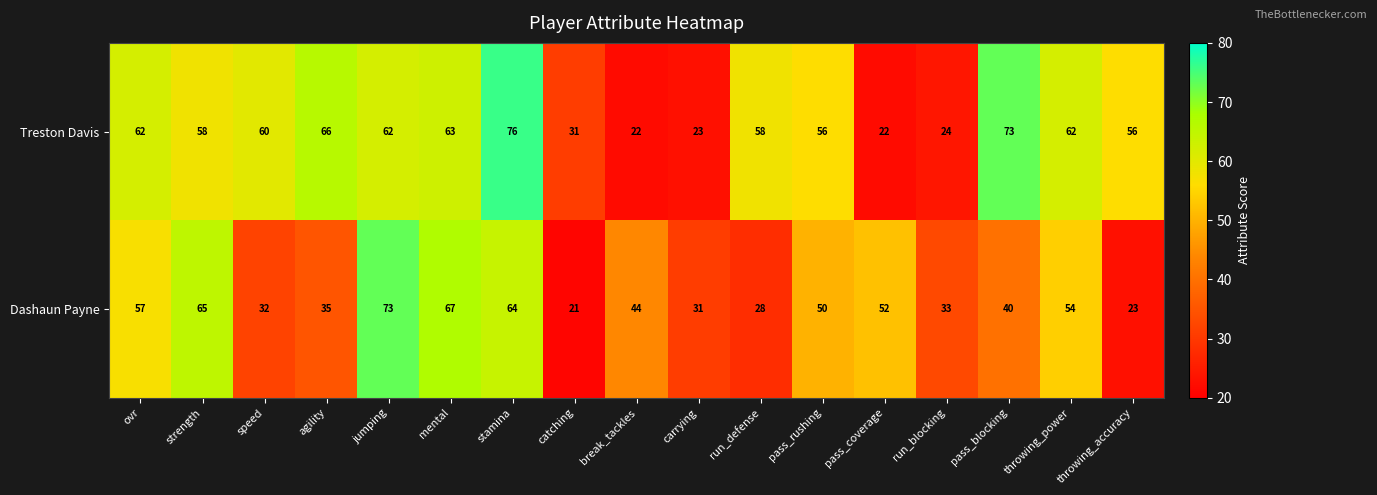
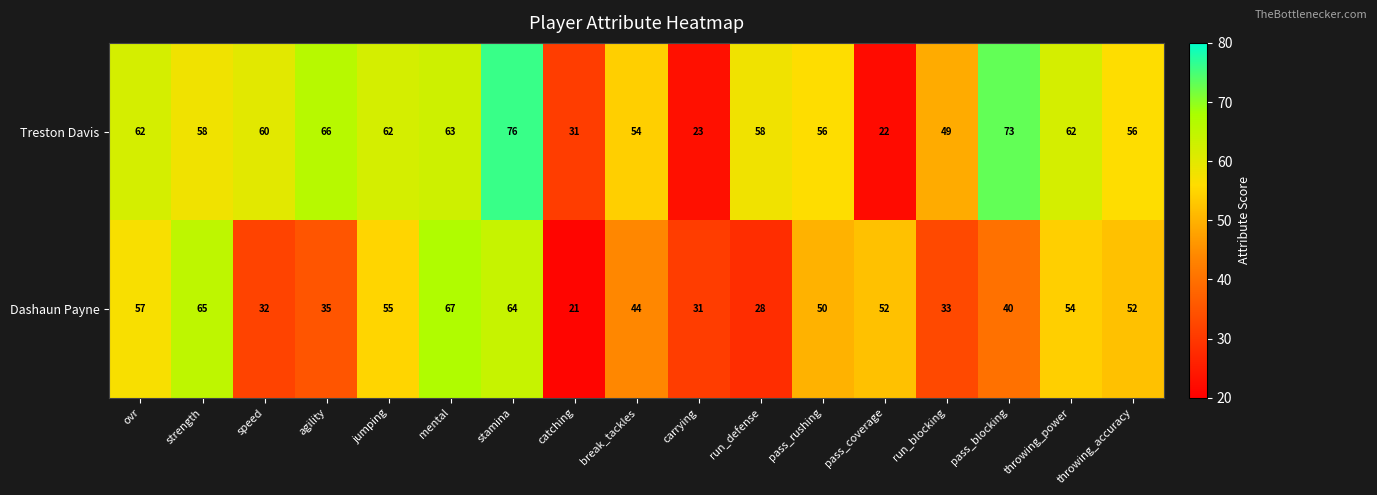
Treston Davis, break_tackles: 22 -> 54
Treston Davis, run_blocking: 24 -> 49
Dashaun Payne, jumping: 73 -> 55
Dashaun Payne, throwing_accuracy: 23 -> 52
